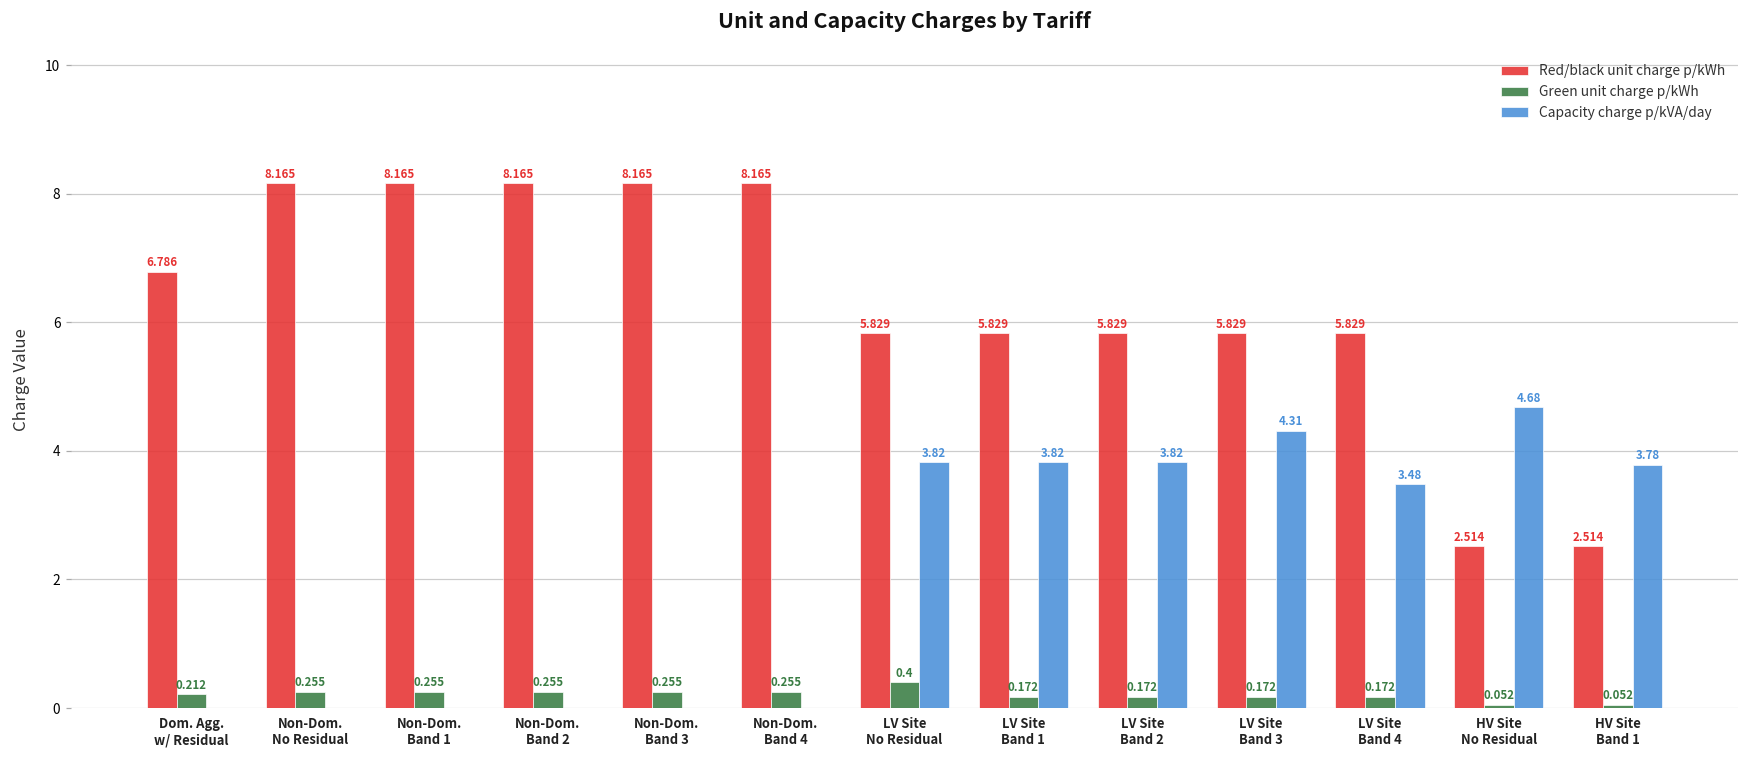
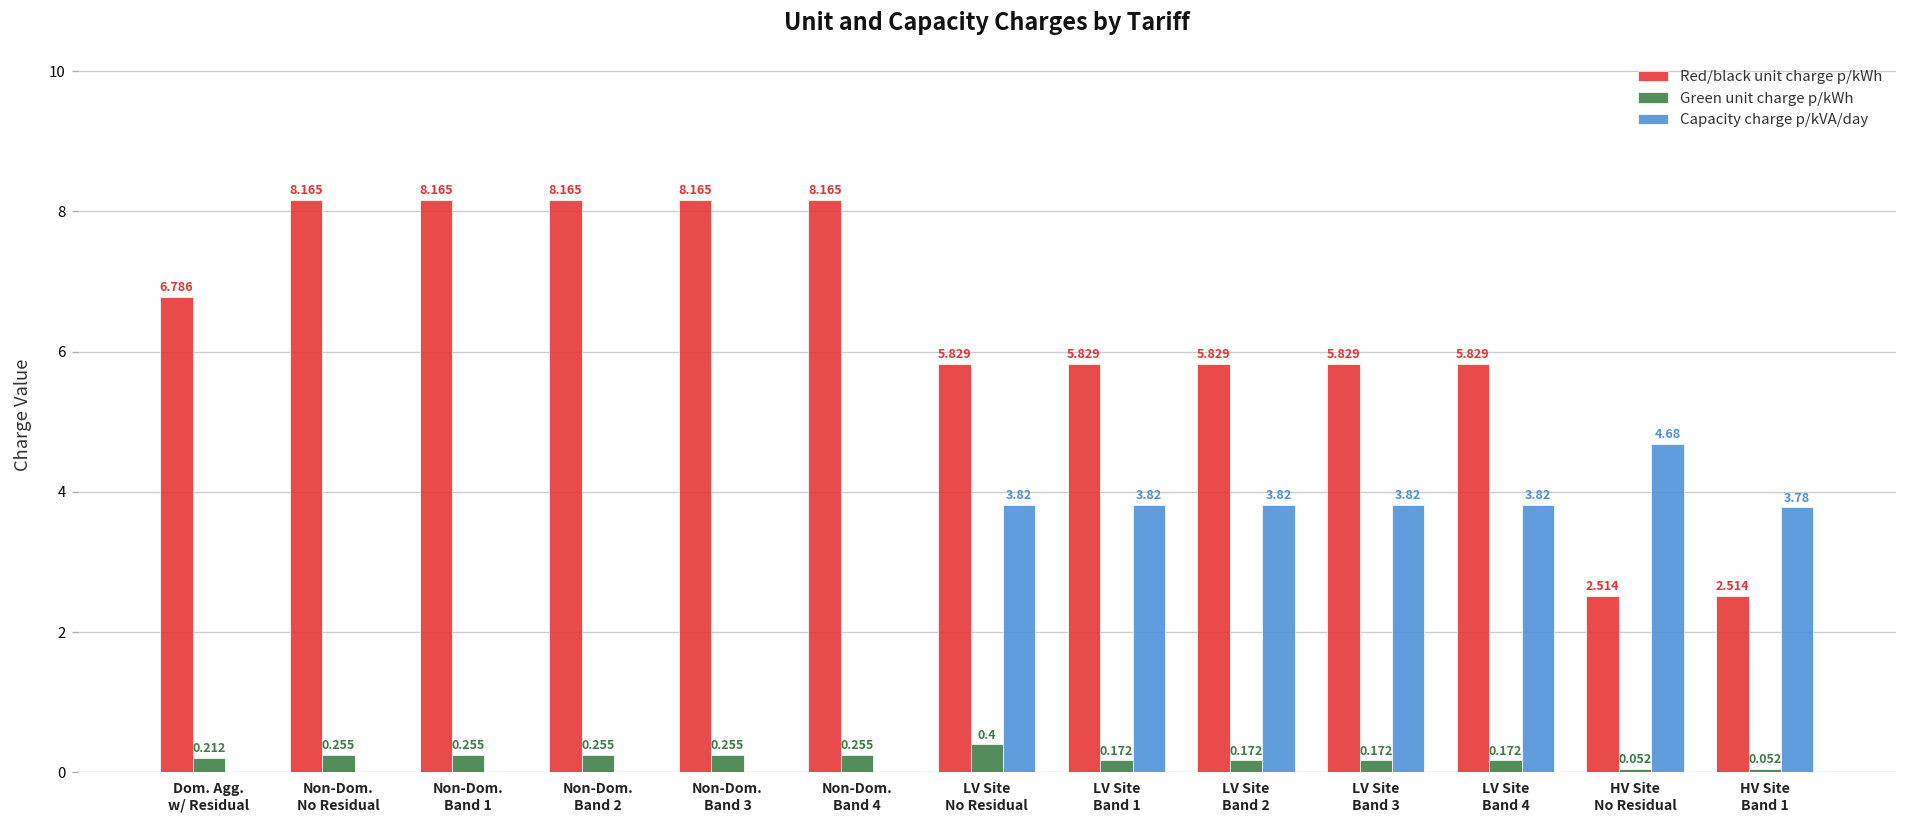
Capacity charge p/kVA/day, LV Site Band 3: 4.31 -> 3.82
Capacity charge p/kVA/day, LV Site Band 4: 3.48 -> 3.82
